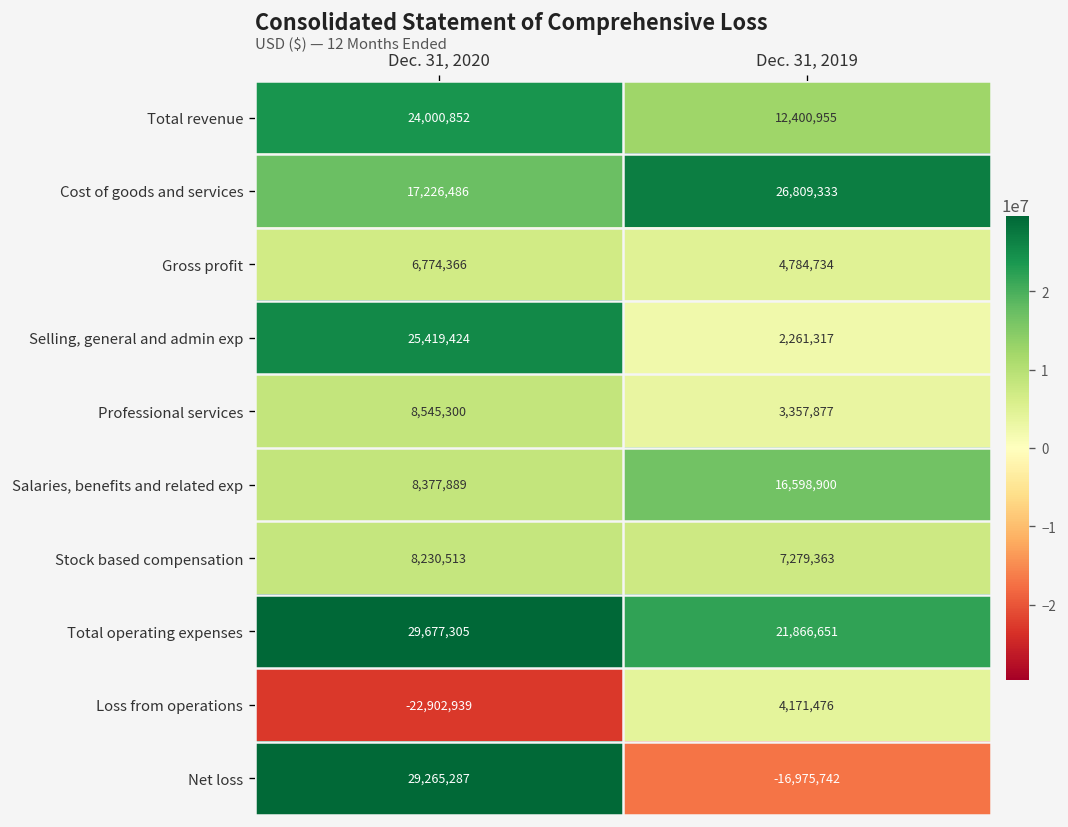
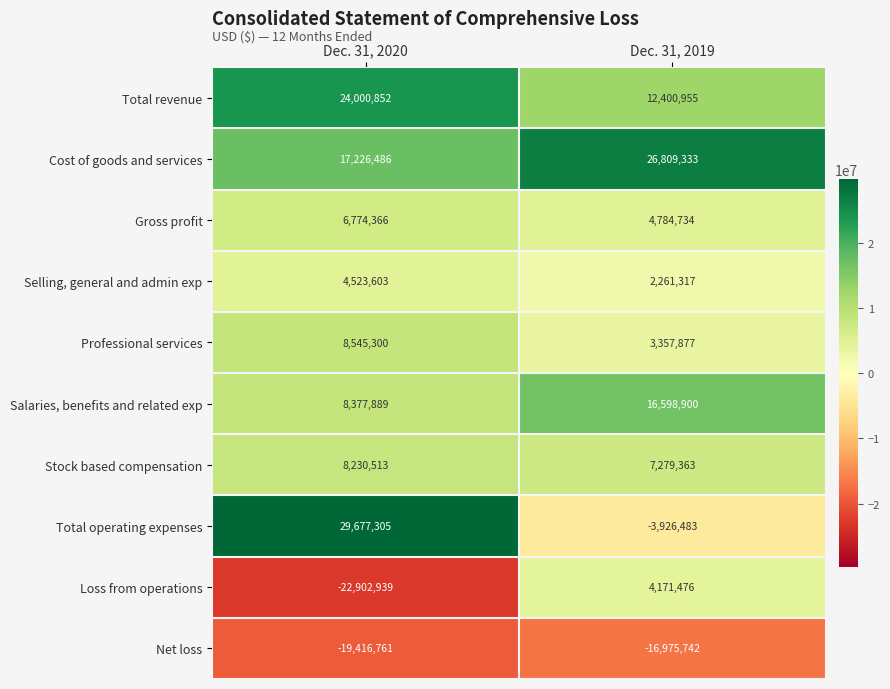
Selling, general and admin exp, Dec. 31, 2020: 25,419,424 -> 4,523,603
Total operating expenses, Dec. 31, 2019: 21,866,651 -> -3,926,483
Net loss, Dec. 31, 2020: 29,265,287 -> -19,416,761
